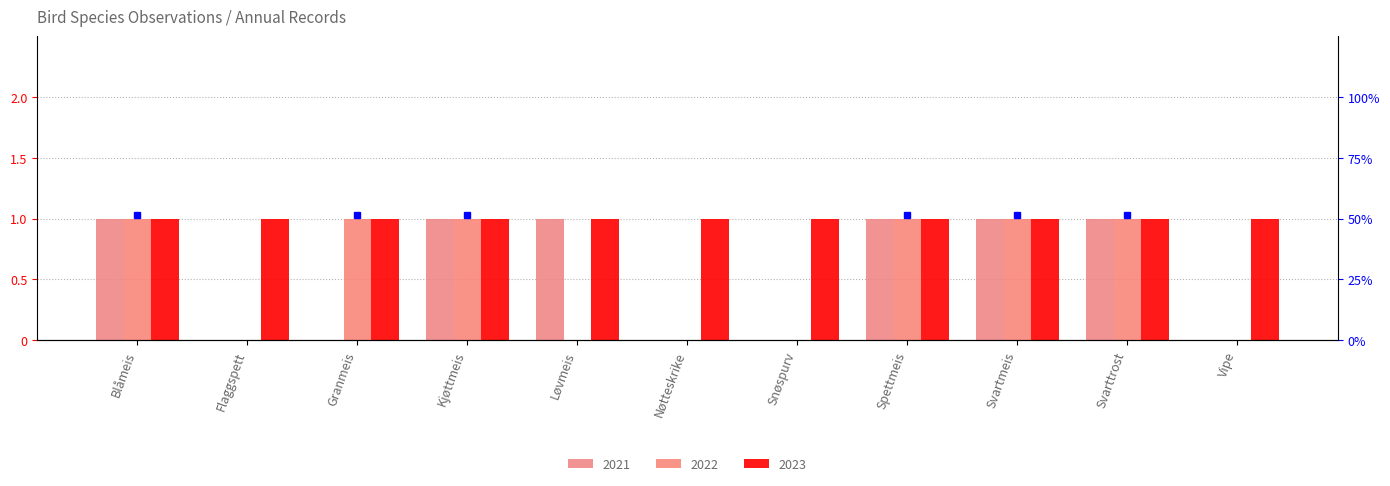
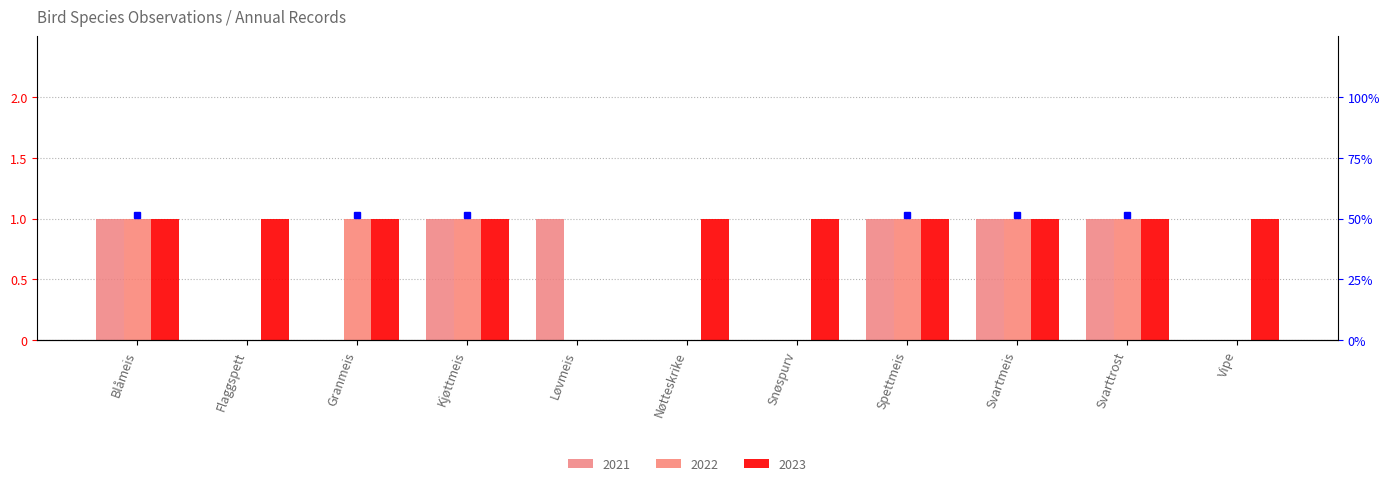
2023, Løvmeis: 1 -> 0
